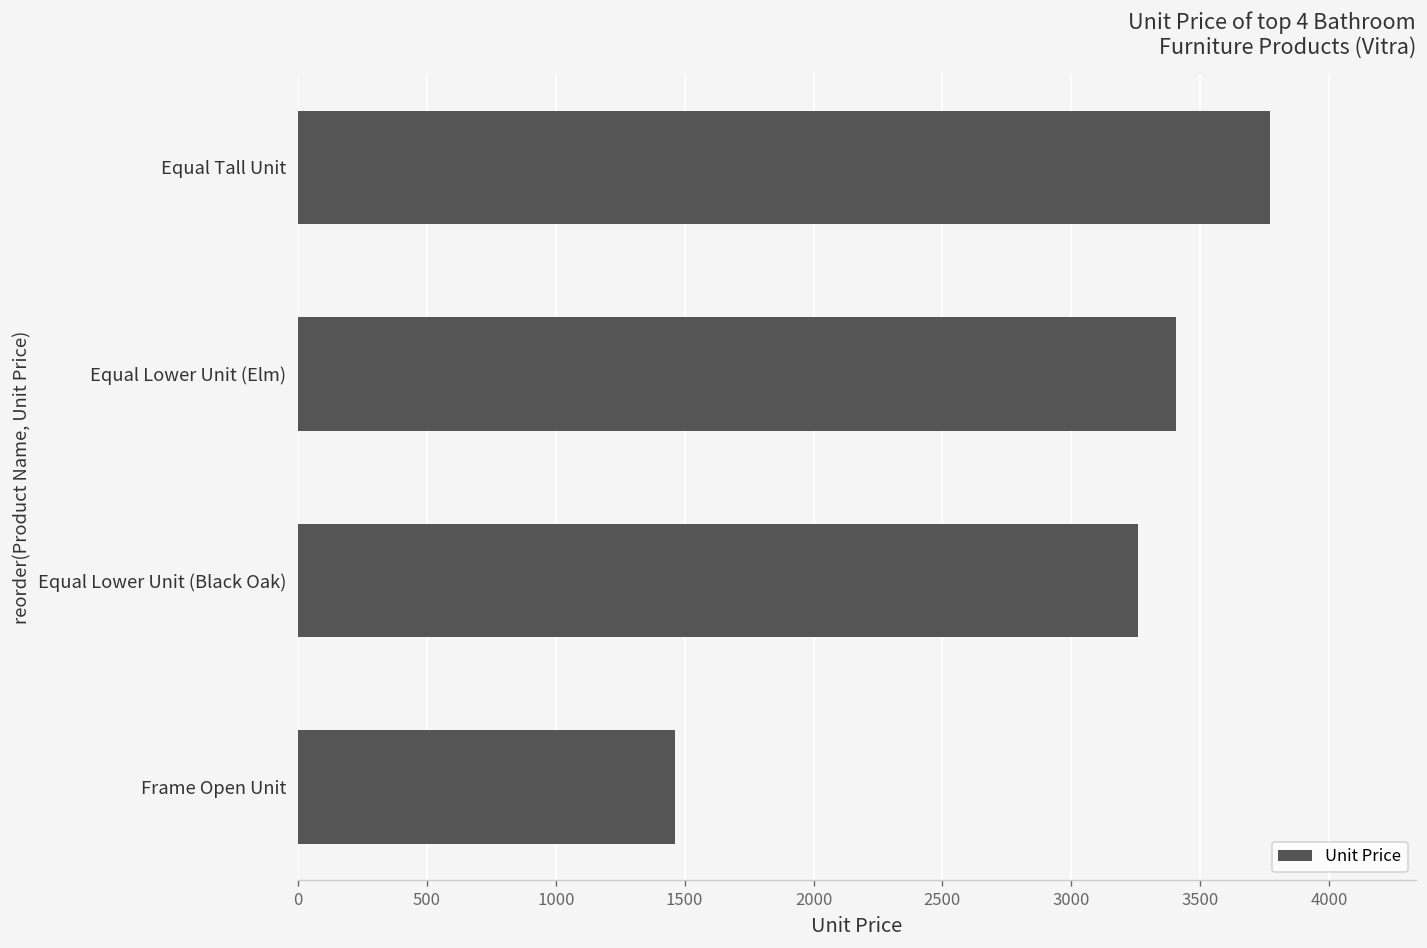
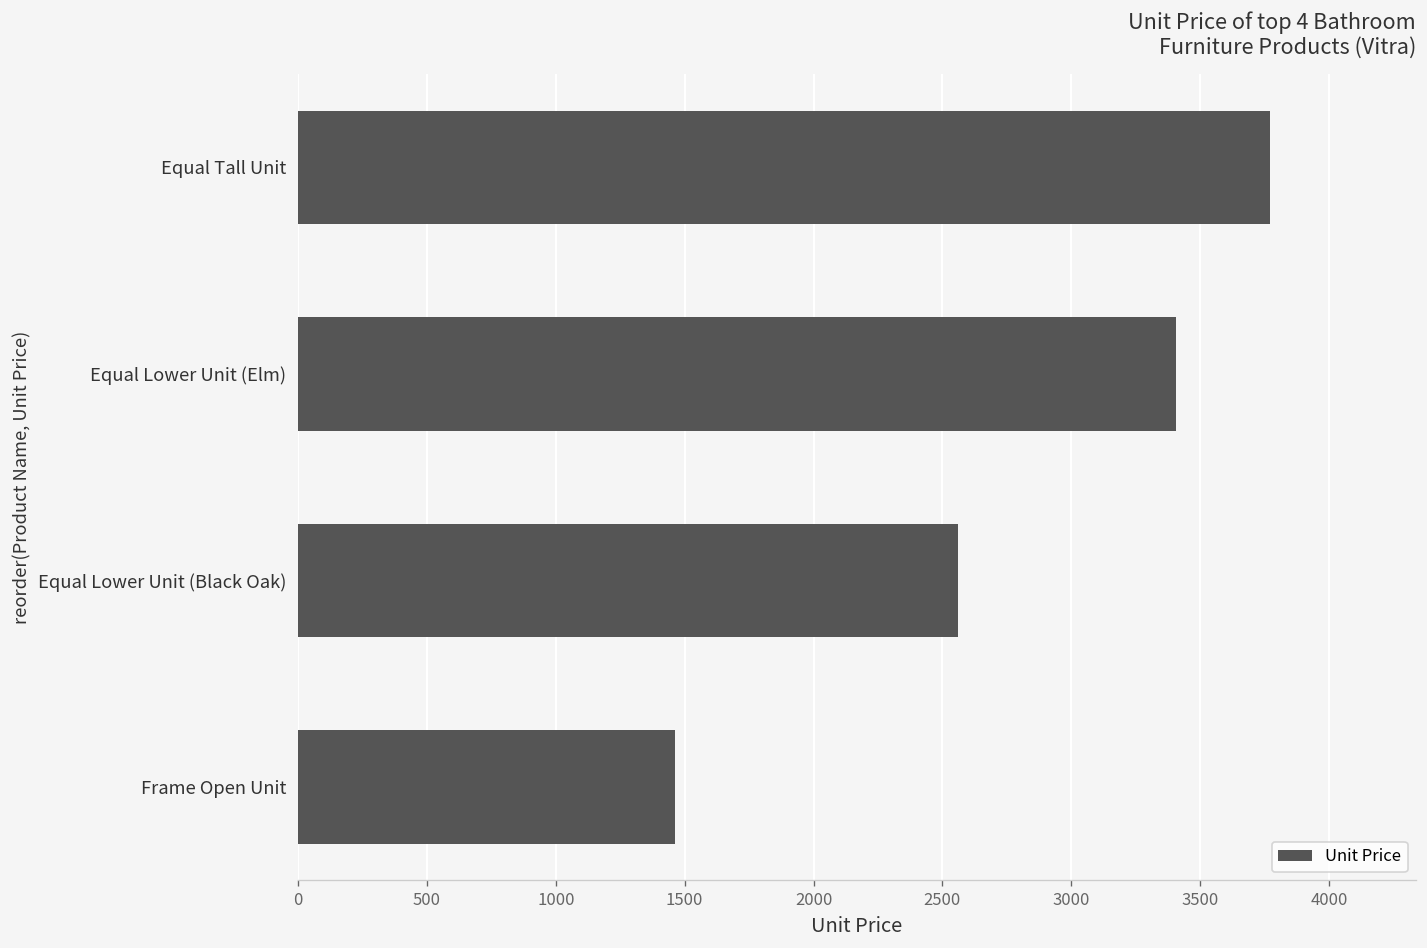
Equal Lower Unit (Black Oak): 3260 -> 2560
